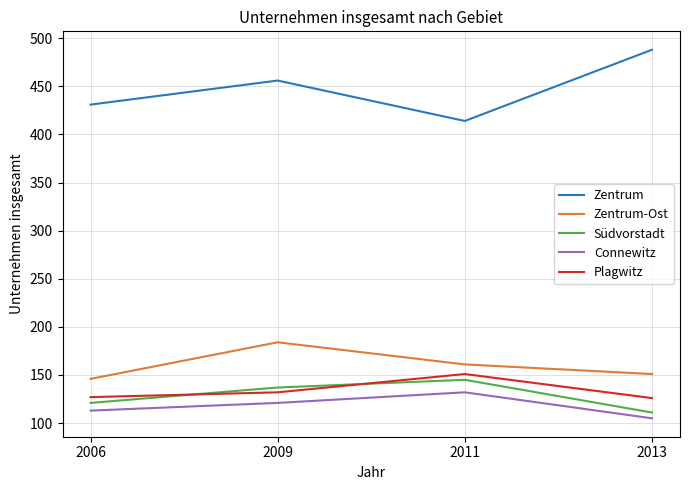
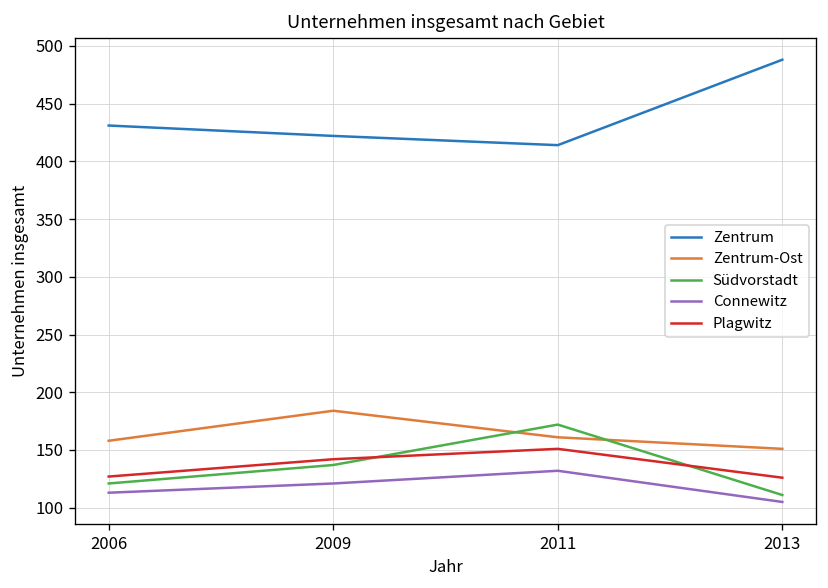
Zentrum-Ost, 2006: 150 -> 160
Zentrum, 2009: 460 -> 420
Plagwitz, 2009: 130 -> 140
Südvorstadt, 2011: 150 -> 170
